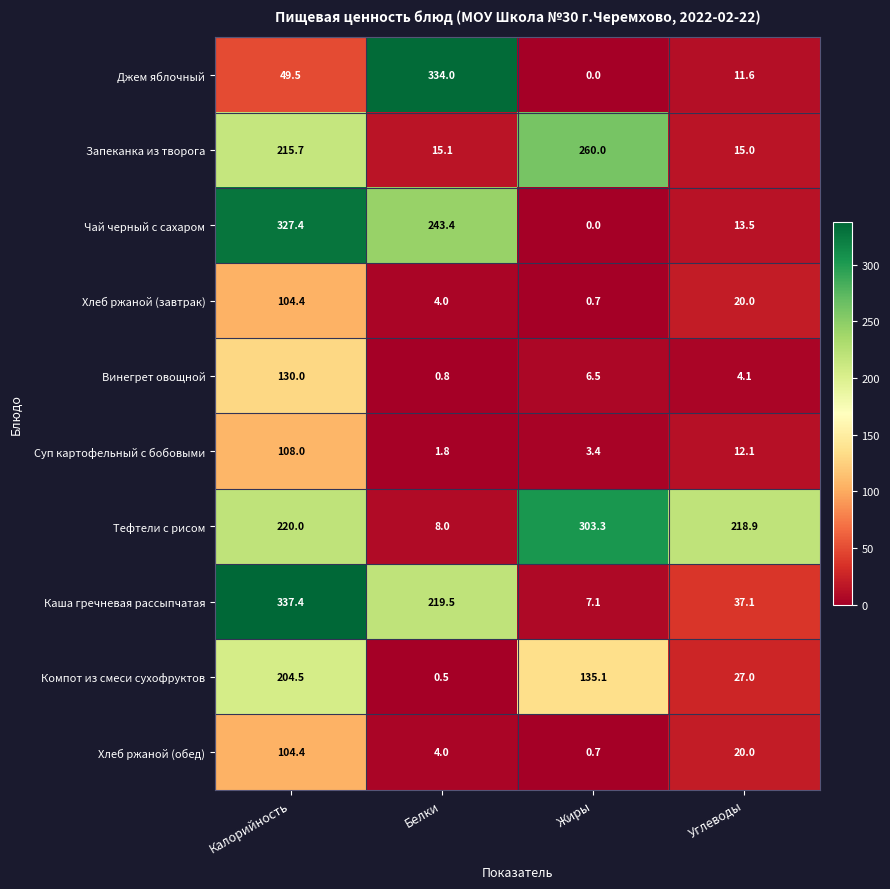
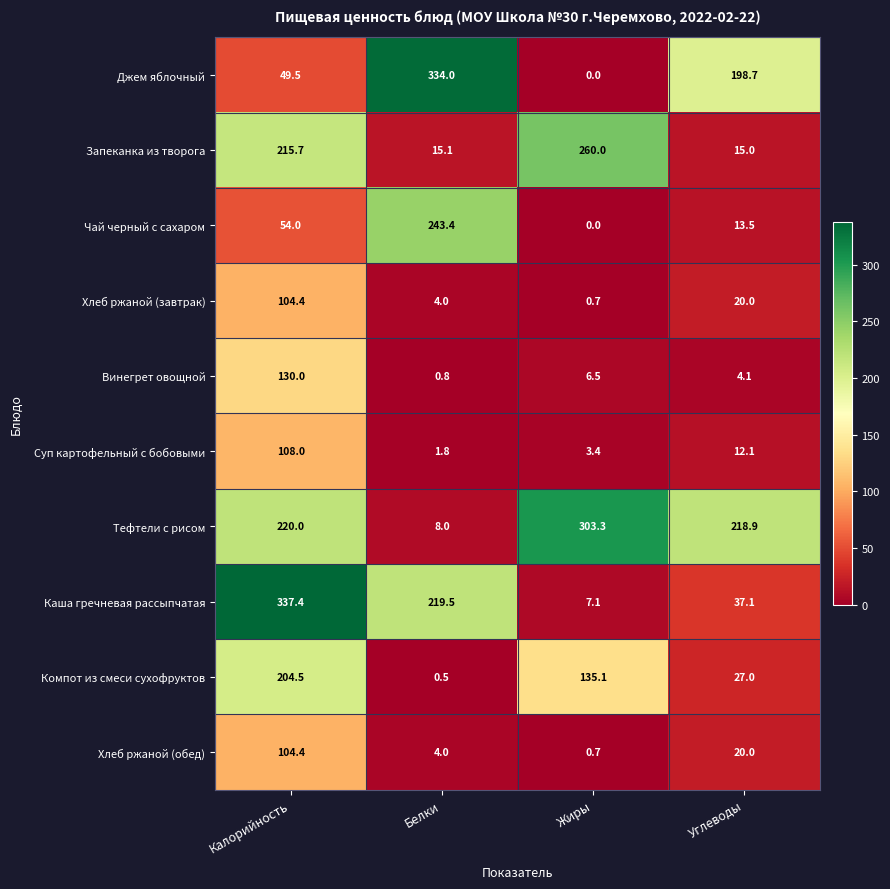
Джем яблочный, Углеводы: 11.6 -> 198.7
Чай черный с сахаром, Калорийность: 327.4 -> 54.0
